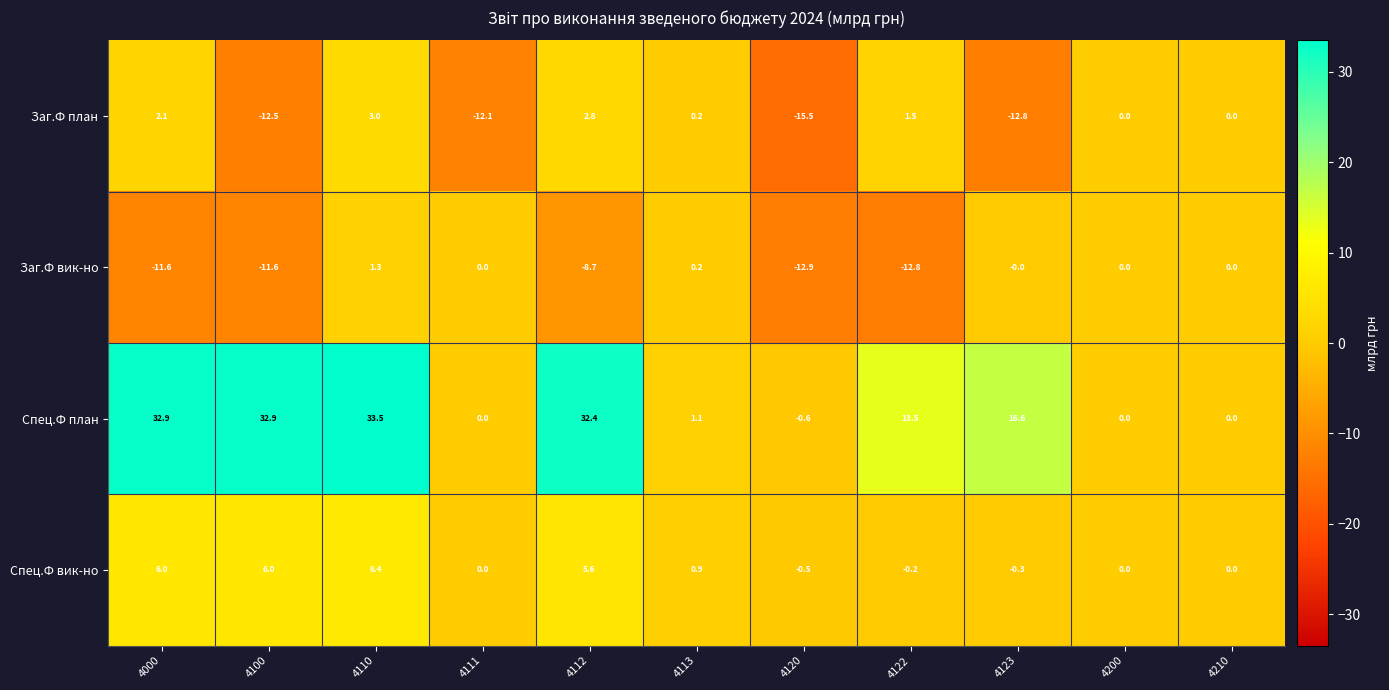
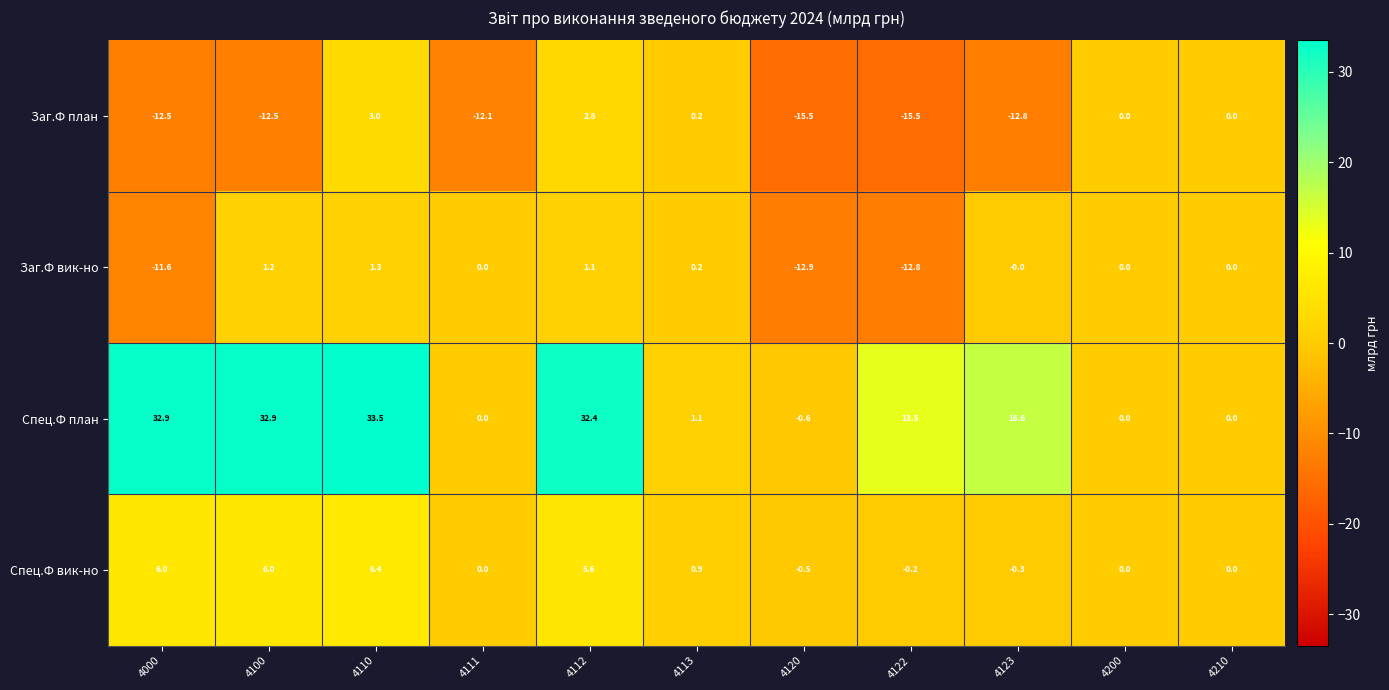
Заг.Ф план, 4000: 2.1 -> -12.5
Заг.Ф план, 4122: 1.5 -> -15.5
Заг.Ф вик-но, 4100: -11.6 -> 1.2
Заг.Ф вик-но, 4112: -8.7 -> 1.1
